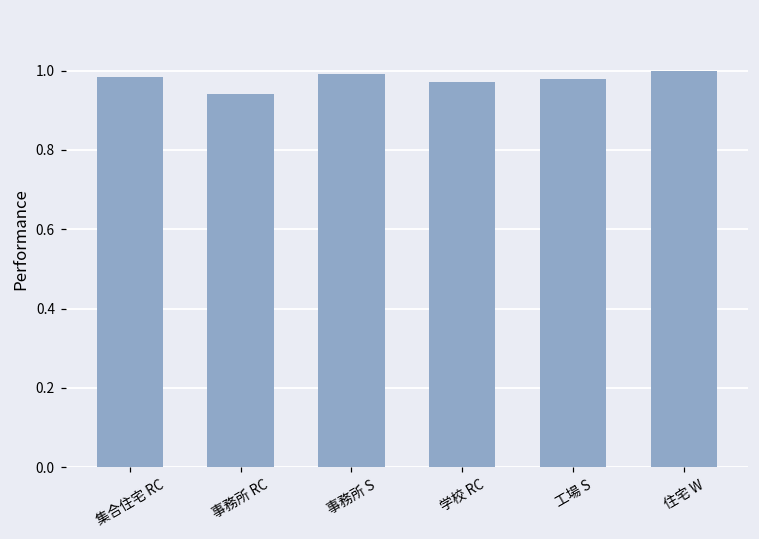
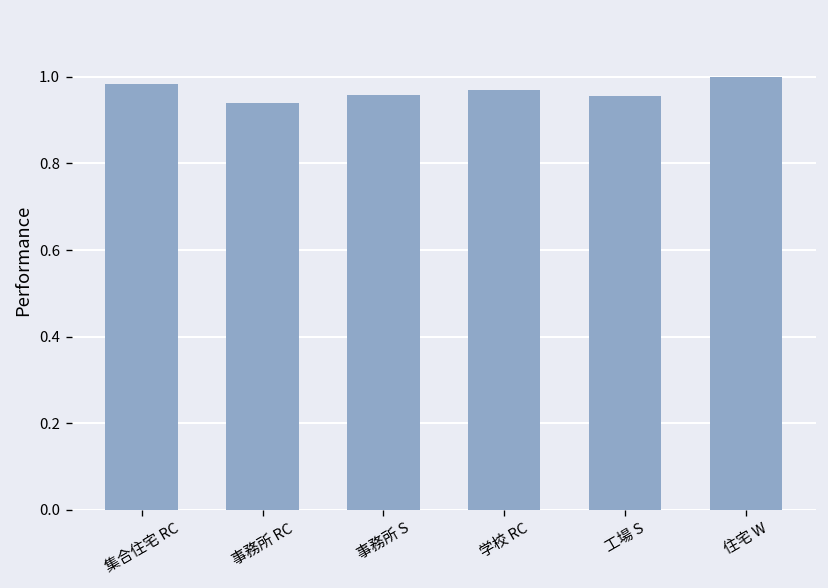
事務所 S: 0.99 -> 0.96
工場 S: 0.98 -> 0.96
